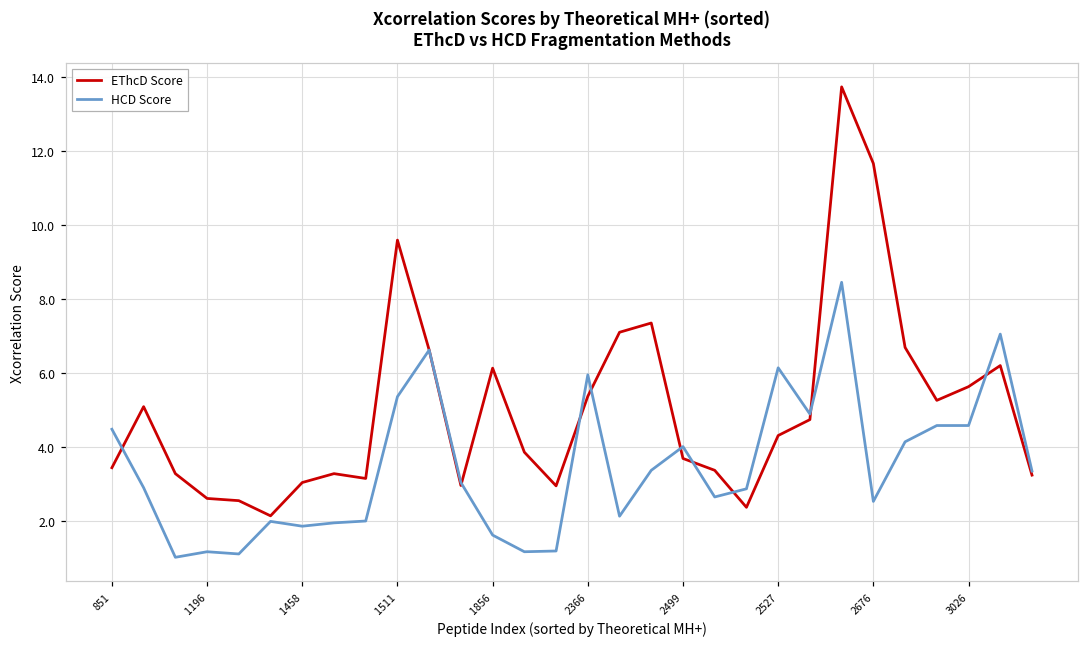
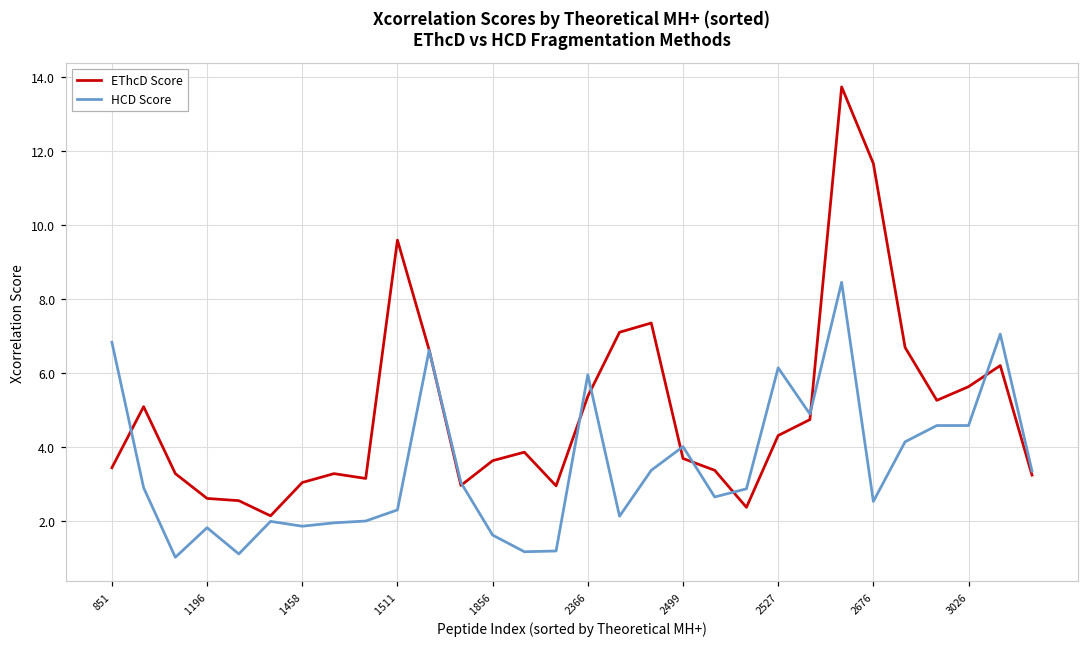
HCD Score, 851: 4.5 -> 6.8
HCD Score, 1196: 1.2 -> 1.8
HCD Score, 1511: 5.4 -> 2.3
EThcD Score, 1856: 6.1 -> 3.6
